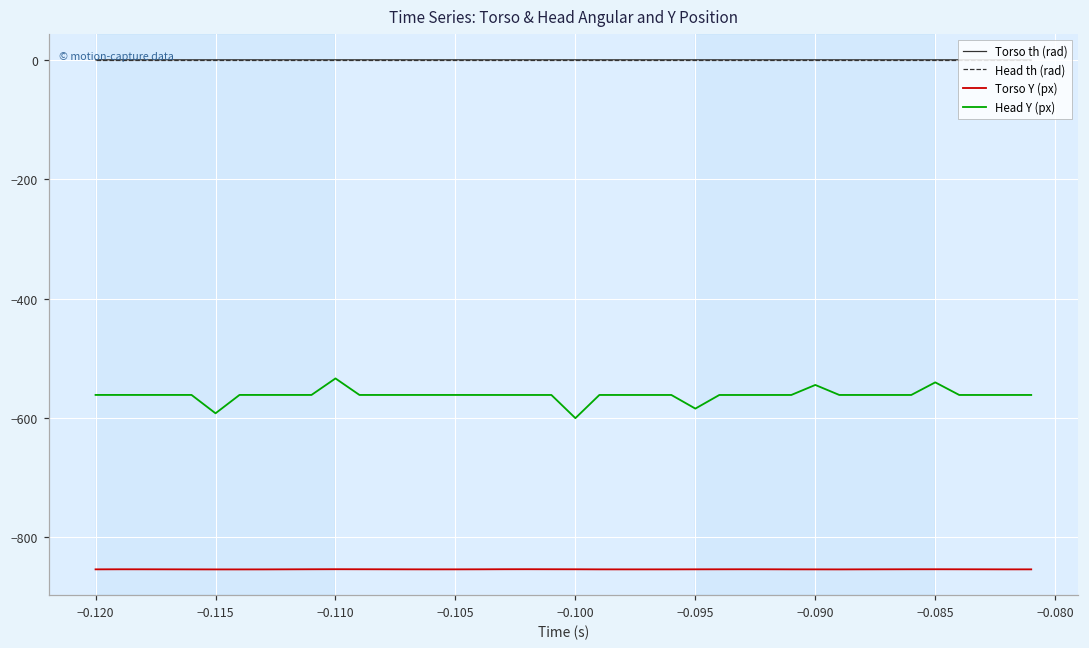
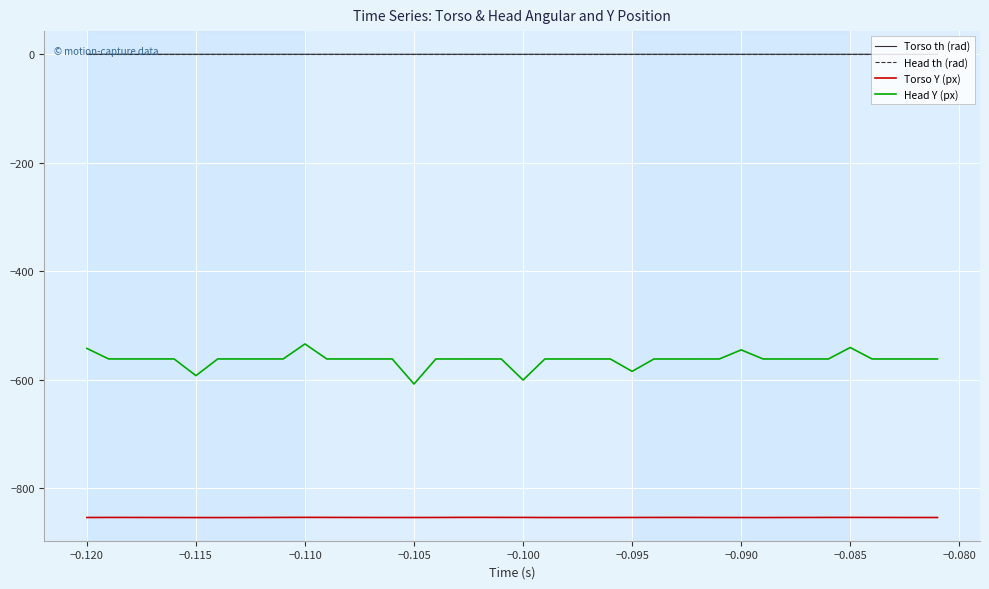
Head Y (px), −0.120: -560 -> -540
Head Y (px), −0.105: -560 -> -610
